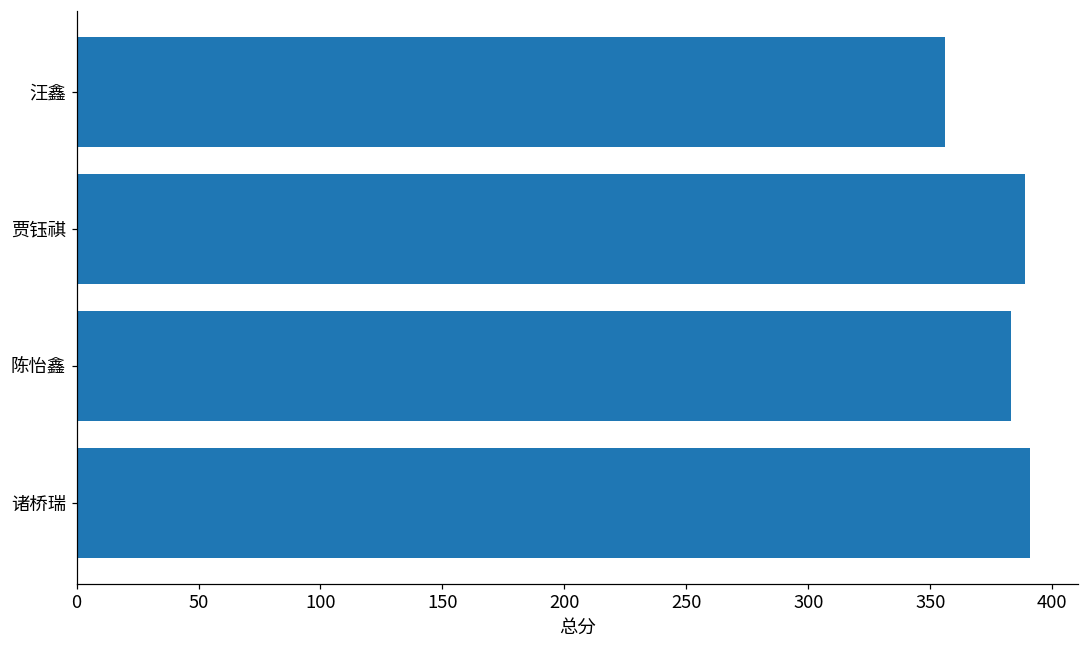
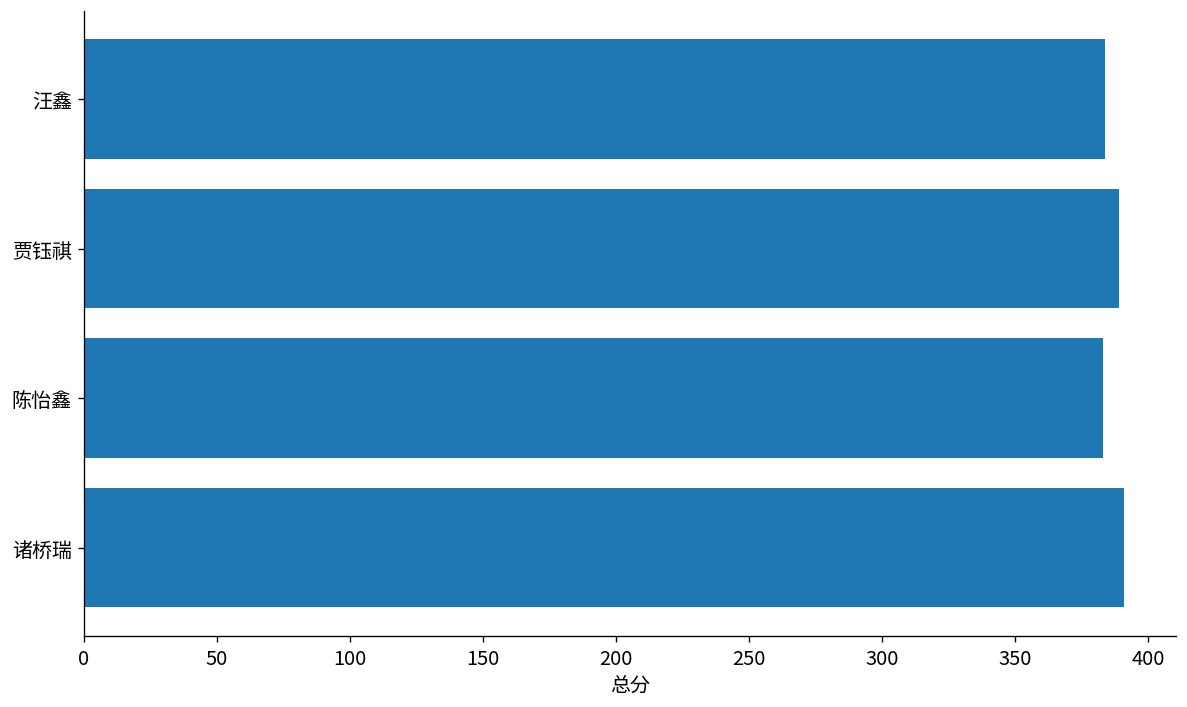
汪鑫: 356 -> 384
